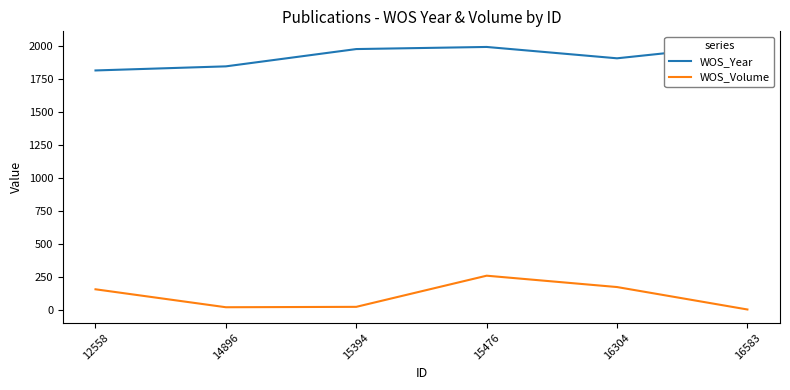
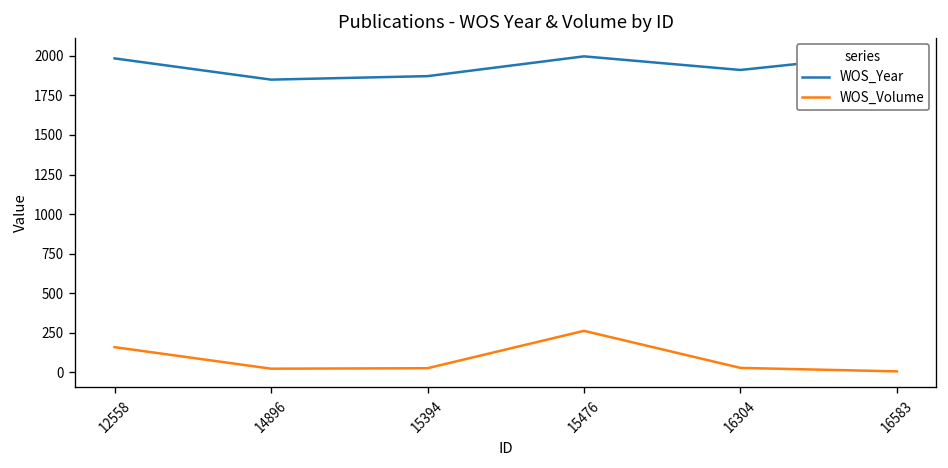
WOS_Year, 12558: 1820 -> 1980
WOS_Year, 15394: 1980 -> 1870
WOS_Volume, 16304: 180 -> 30
